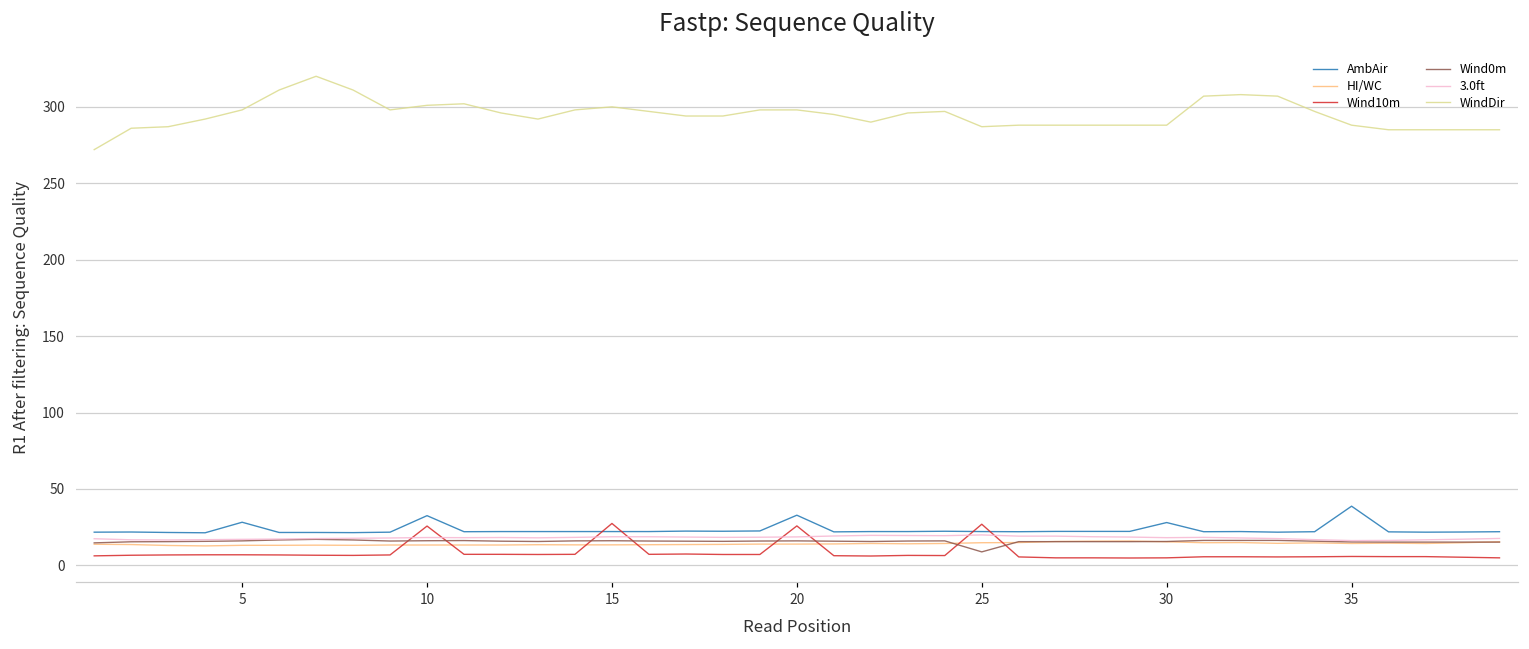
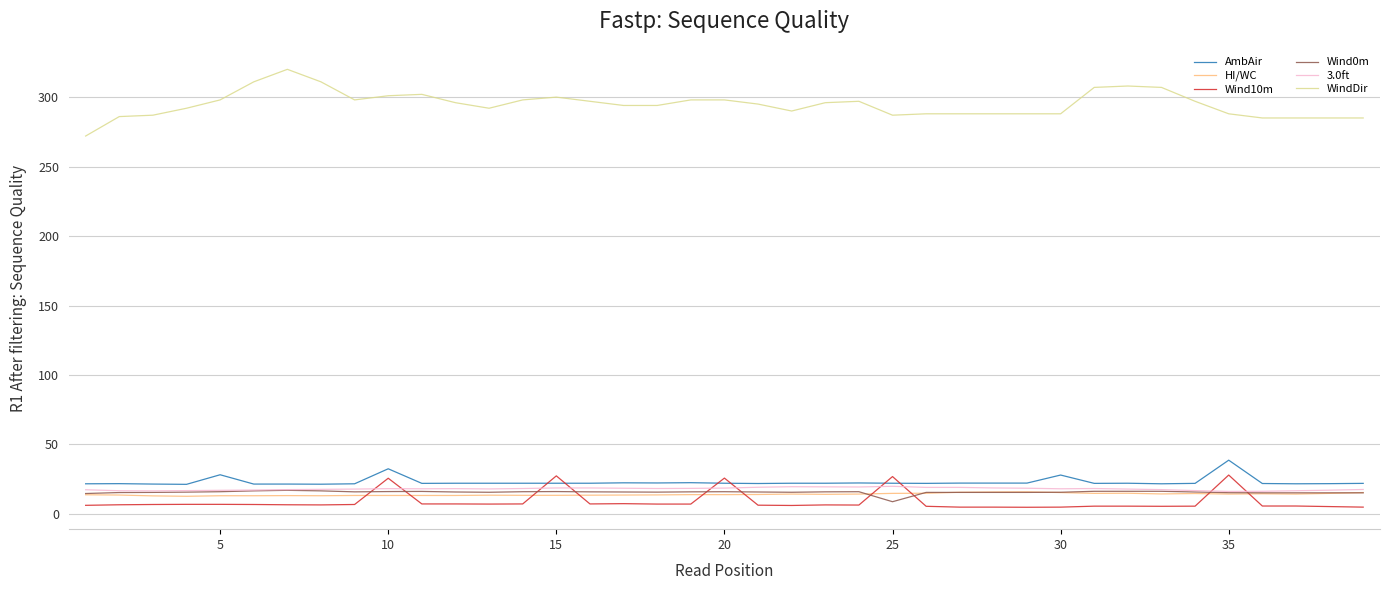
AmbAir, 20: 33 -> 22
Wind10m, 35: 6 -> 28
